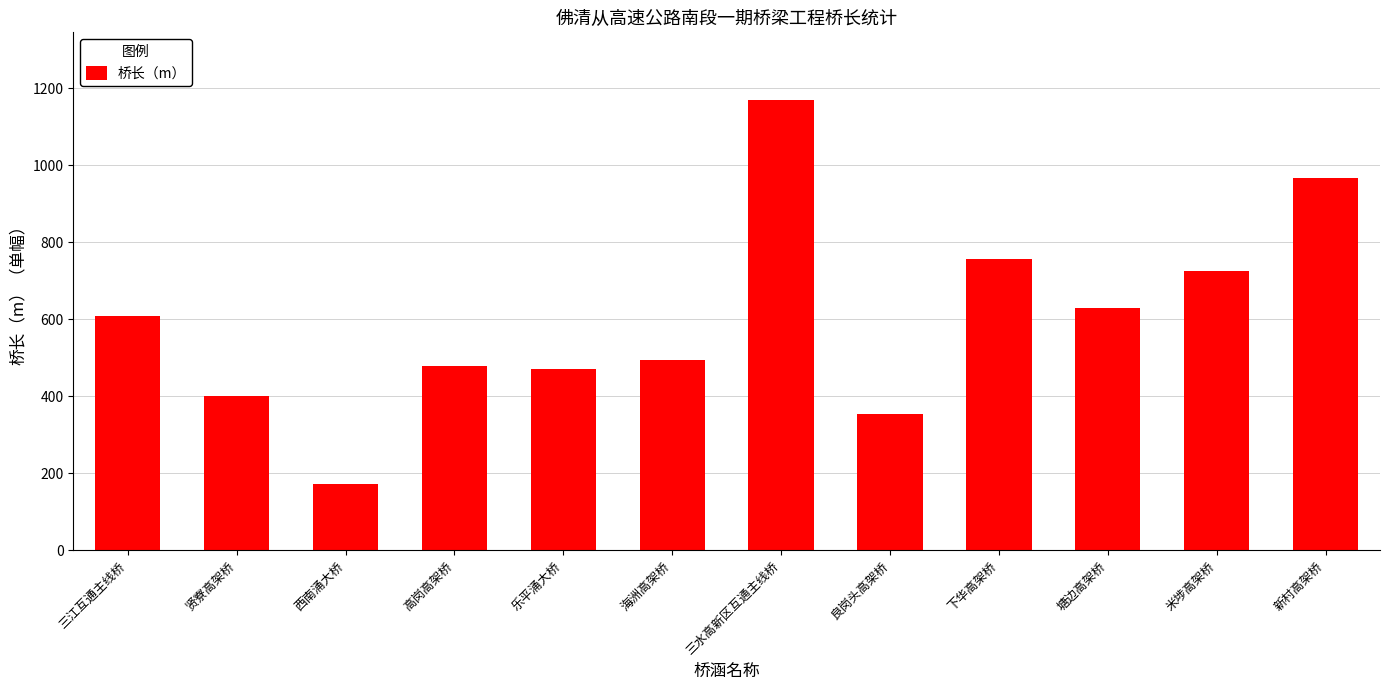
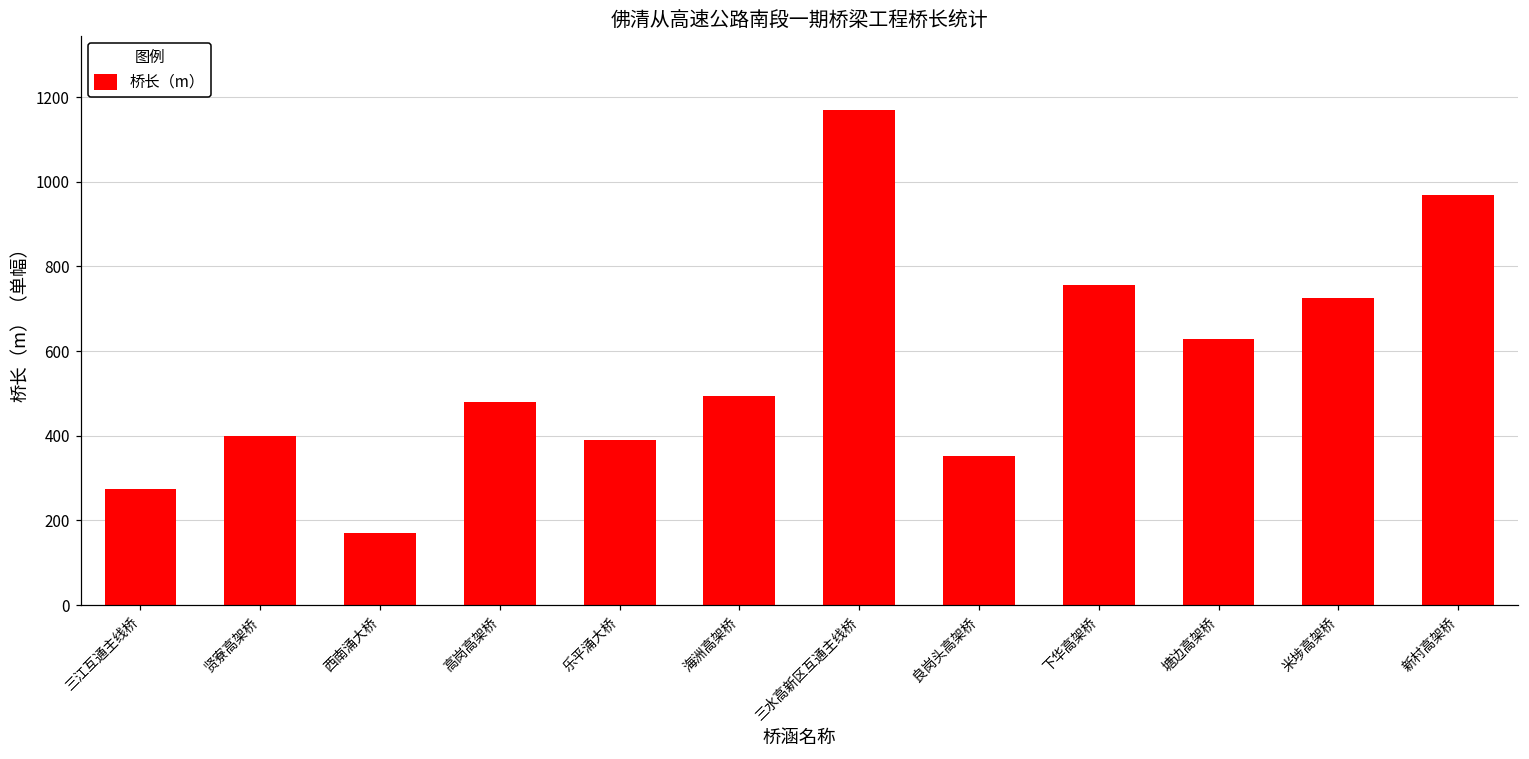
三江互通主线桥: 610 -> 270
乐平涌大桥: 470 -> 390
